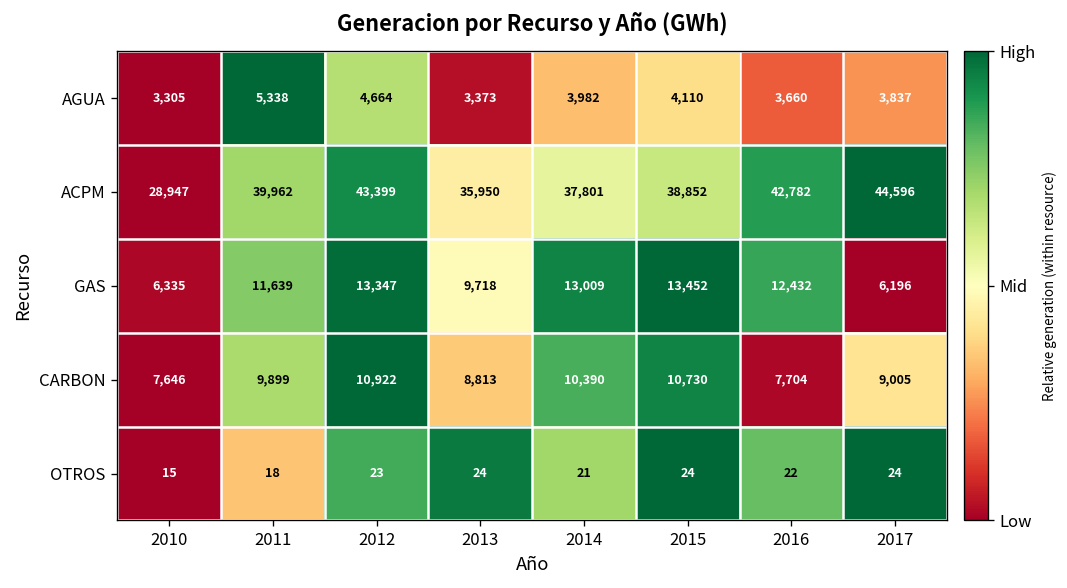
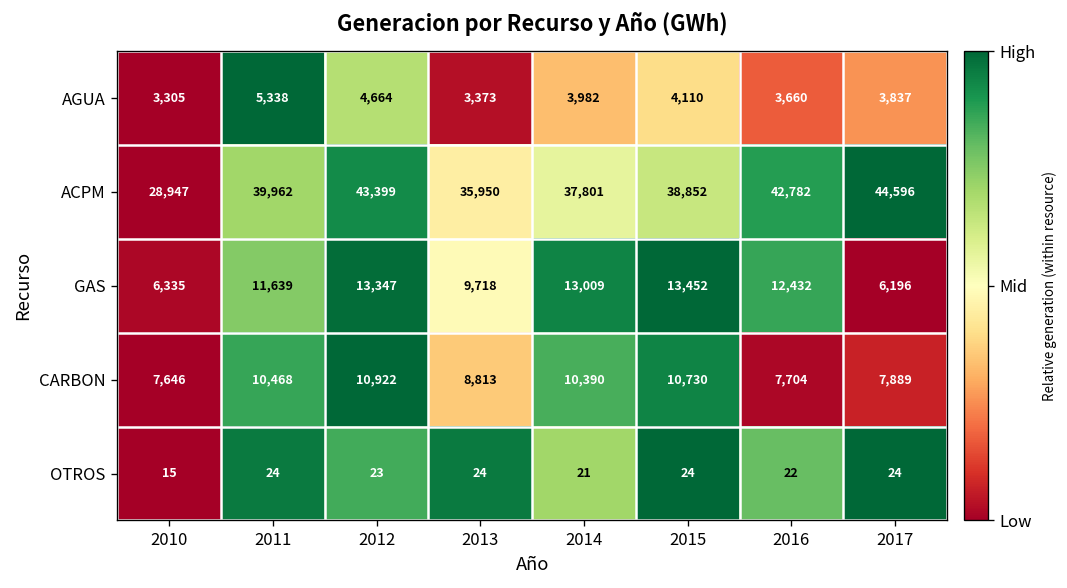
CARBON, 2011: 9,899 -> 10,468
CARBON, 2017: 9,005 -> 7,889
OTROS, 2011: 18 -> 24
